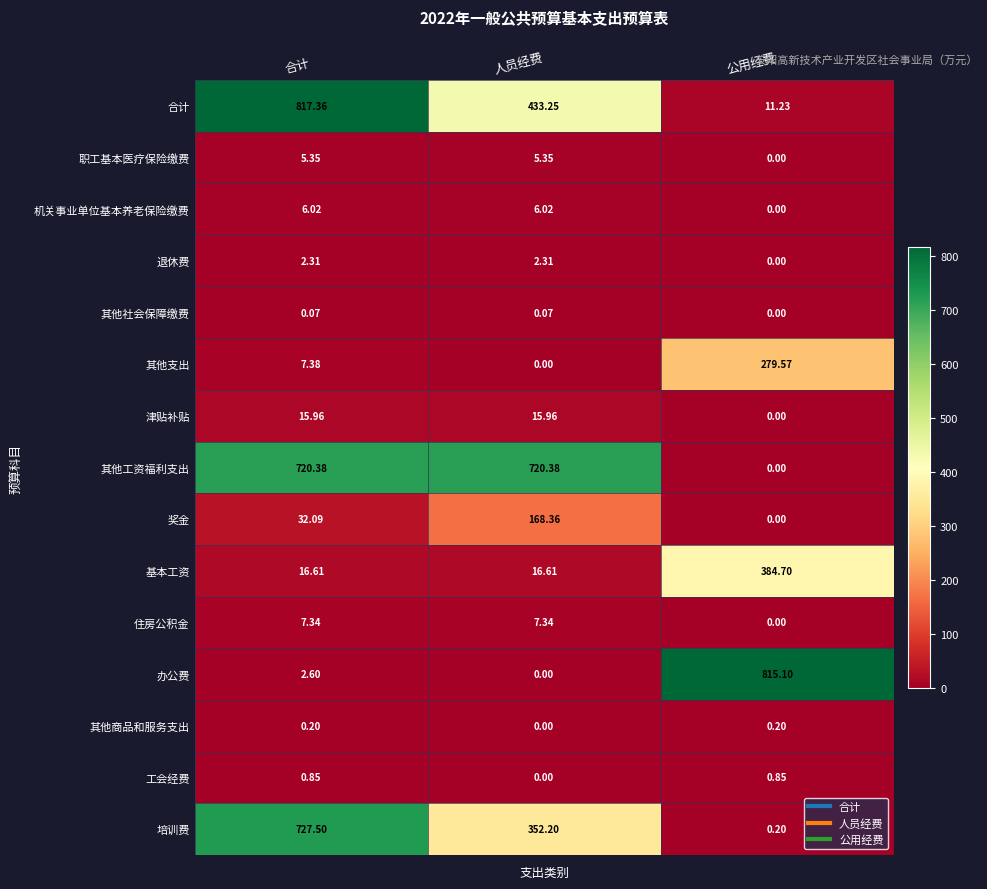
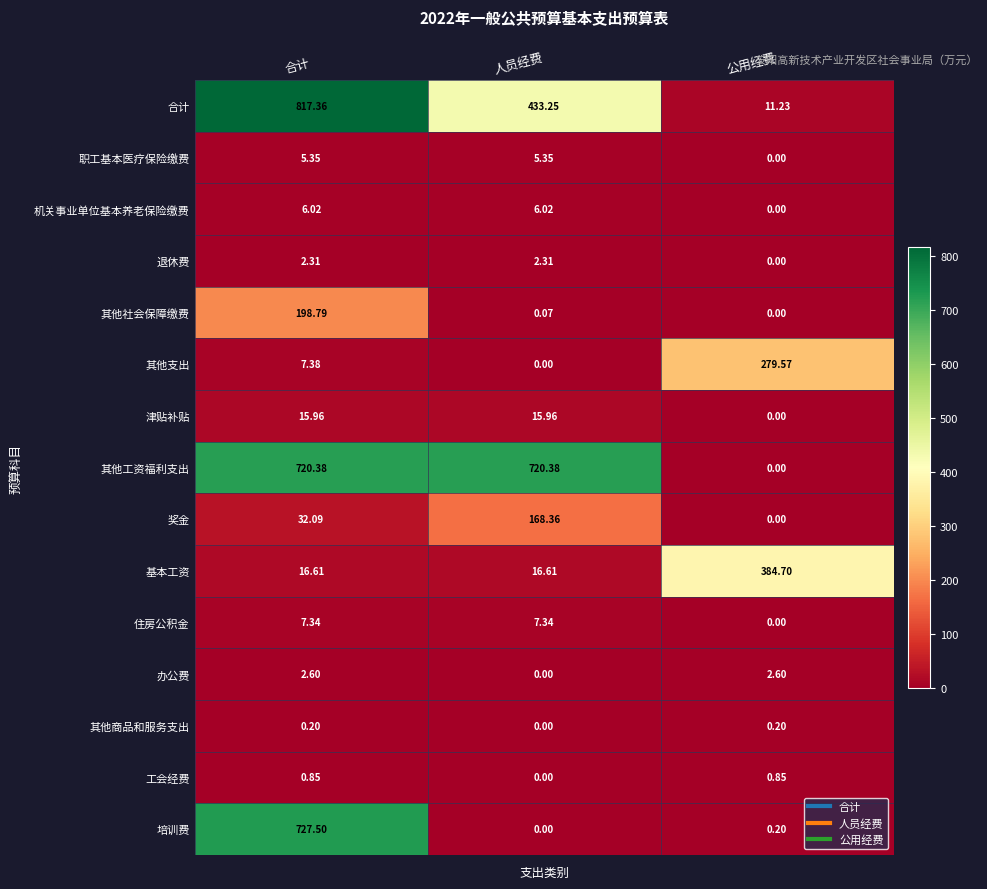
其他社会保障缴费, 合计: 0.07 -> 198.79
办公费, 公用经费: 815.10 -> 2.60
培训费, 人员经费: 352.20 -> 0.00
